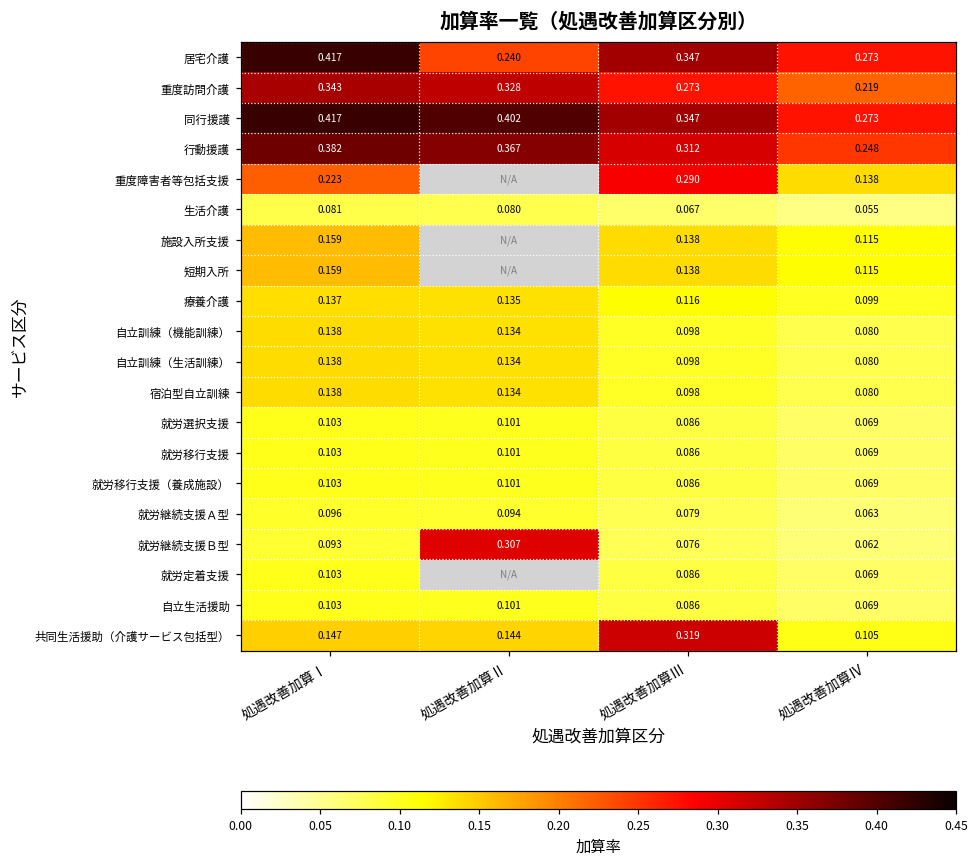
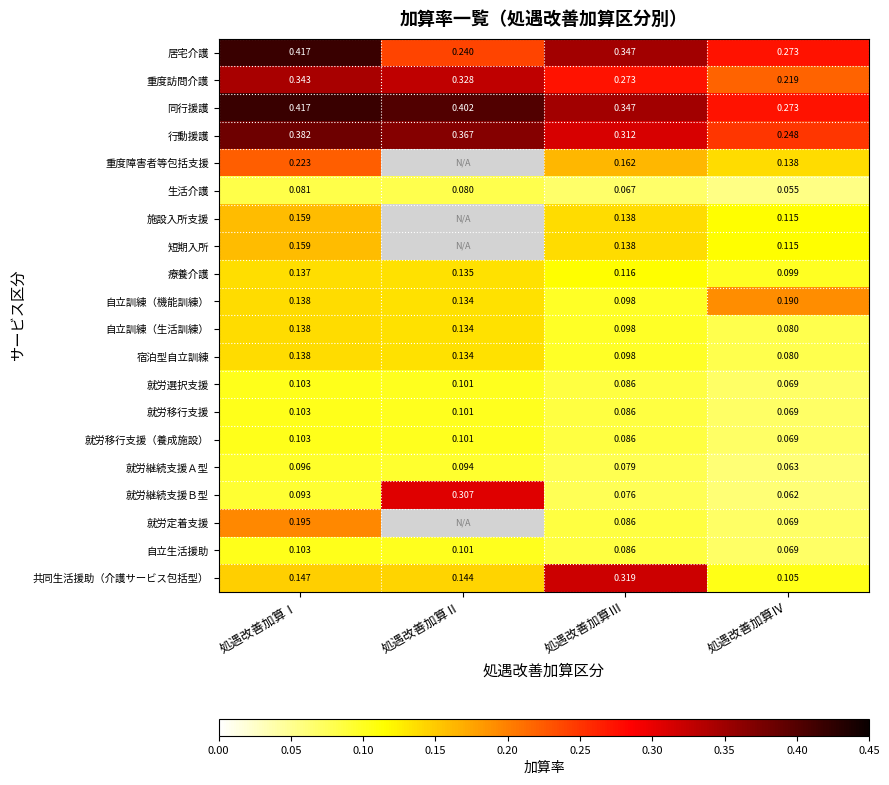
重度障害者等包括支援, 処遇改善加算Ⅲ: 0.290 -> 0.162
自立訓練（機能訓練）, 処遇改善加算Ⅳ: 0.080 -> 0.190
就労定着支援, 処遇改善加算Ⅰ: 0.103 -> 0.195
